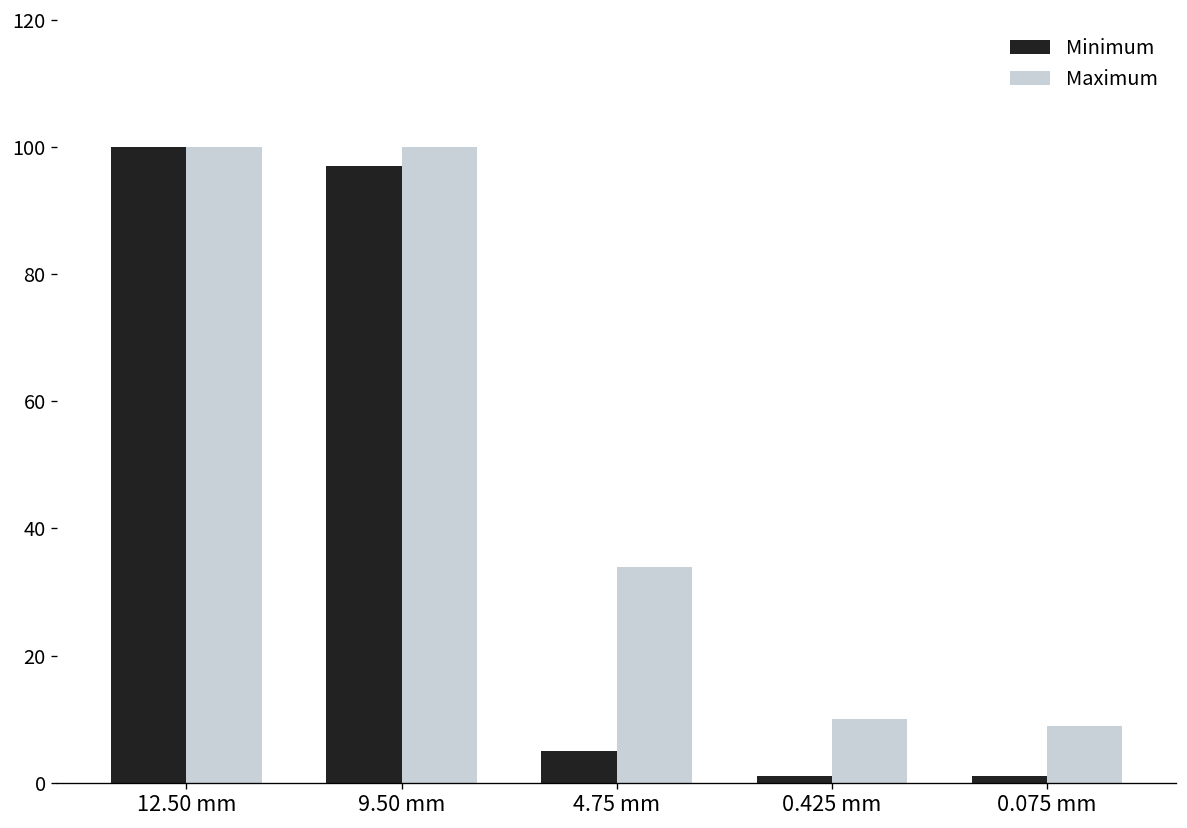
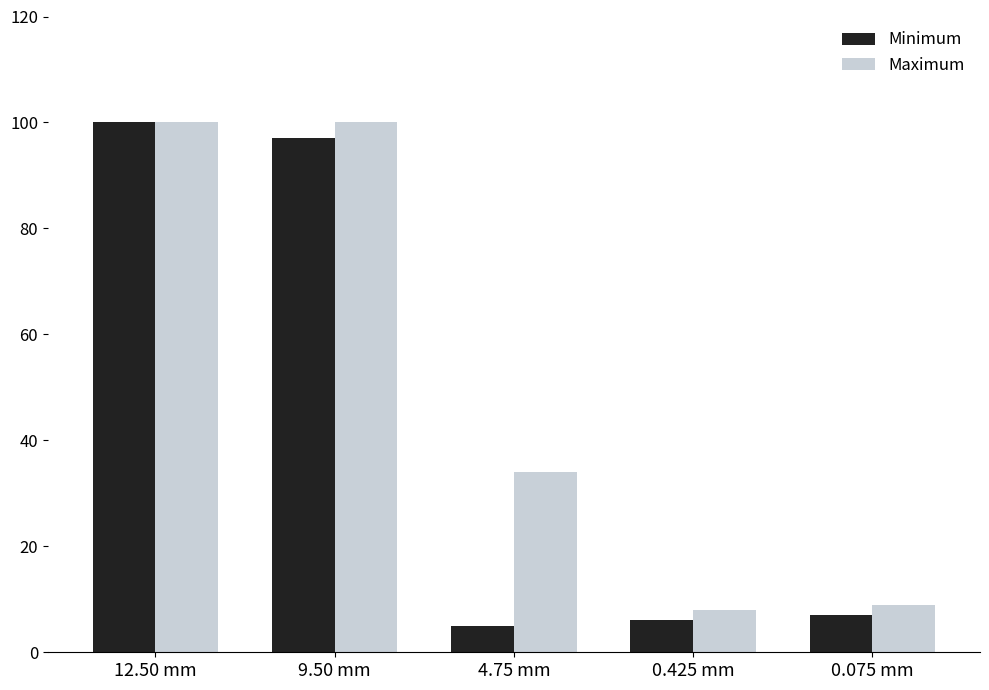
Minimum, 0.425 mm: 1 -> 6
Maximum, 0.425 mm: 10 -> 8
Minimum, 0.075 mm: 1 -> 7
